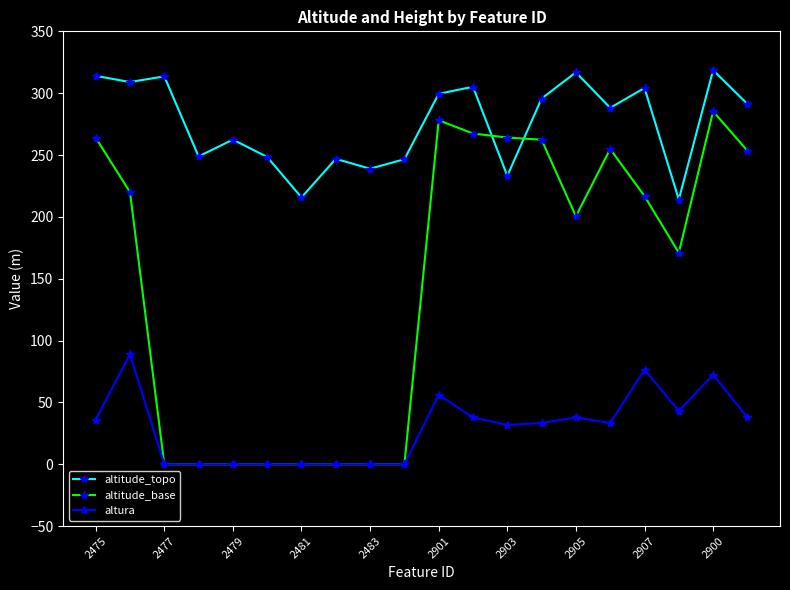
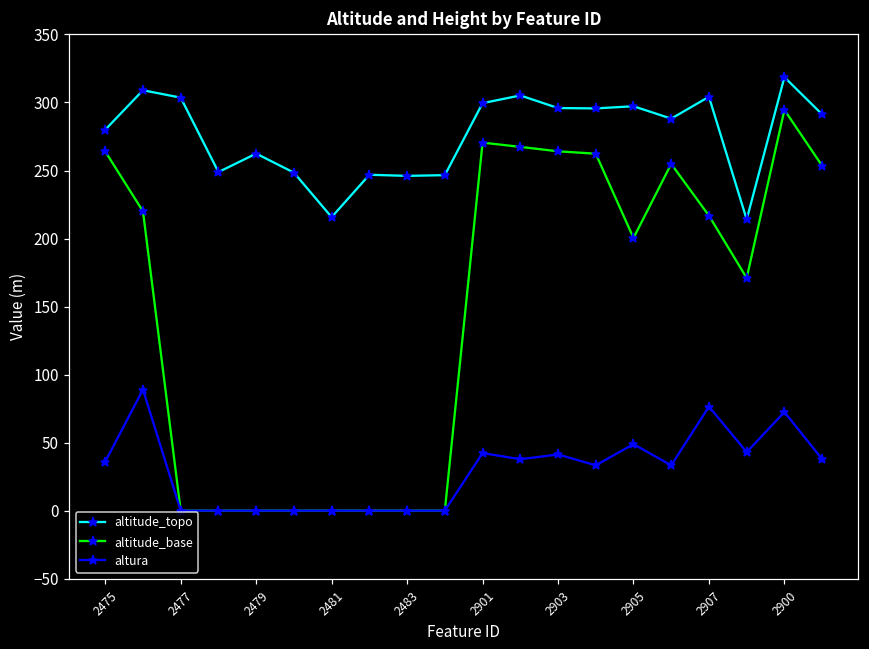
altitude_topo, 2475: 314 -> 280
altitude_topo, 2477: 314 -> 304
altitude_topo, 2483: 239 -> 246
altitude_base, 2901: 278 -> 271
altura, 2901: 56 -> 42
altitude_topo, 2903: 233 -> 296
altura, 2903: 32 -> 41
altitude_topo, 2905: 317 -> 297
altura, 2905: 38 -> 49
altitude_base, 2900: 285 -> 295
